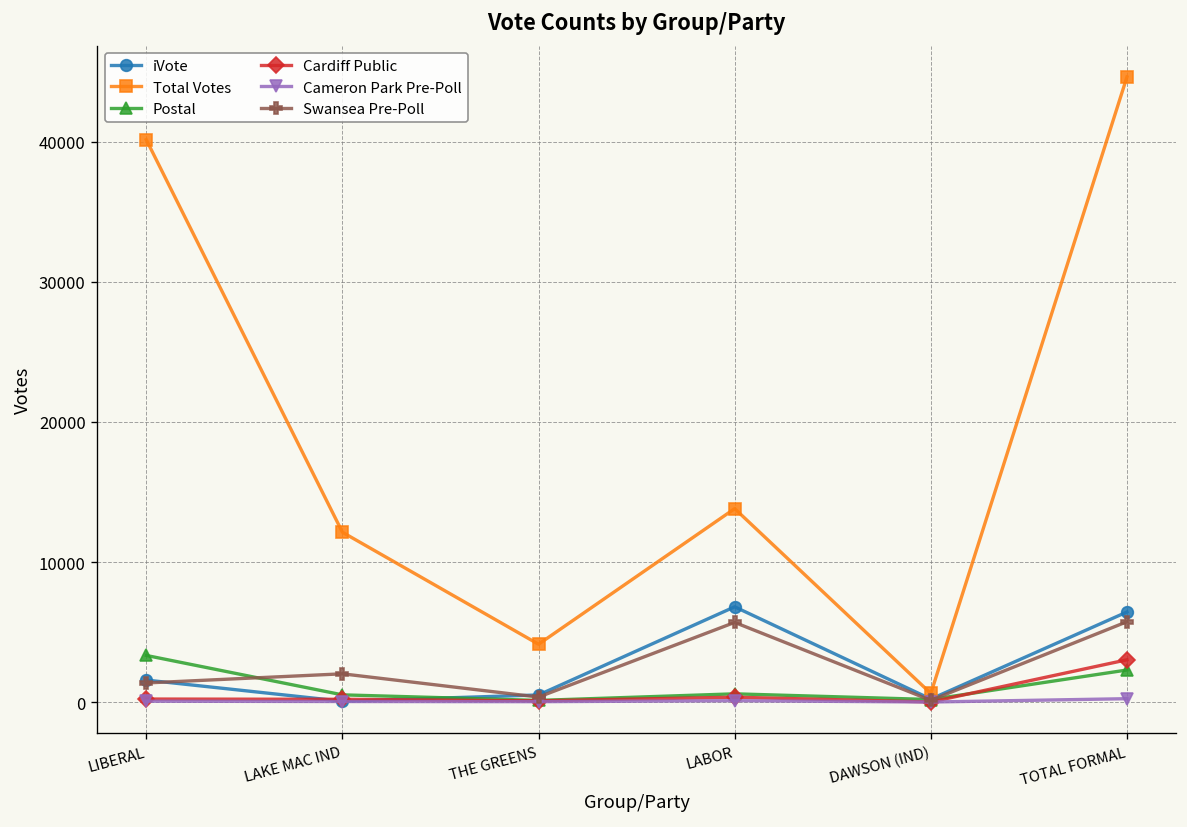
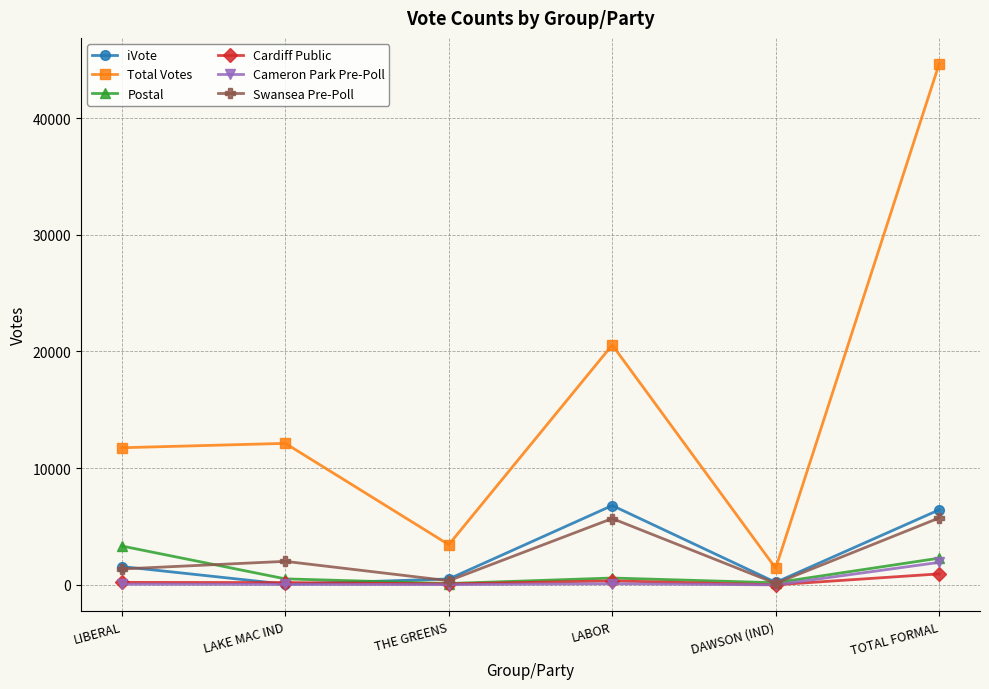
Total Votes, LIBERAL: 40200 -> 11800
Total Votes, THE GREENS: 4100 -> 3400
Total Votes, LABOR: 13800 -> 20600
Total Votes, DAWSON (IND): 600 -> 1400
Cardiff Public, TOTAL FORMAL: 3000 -> 900
Cameron Park Pre-Poll, TOTAL FORMAL: 200 -> 1900
